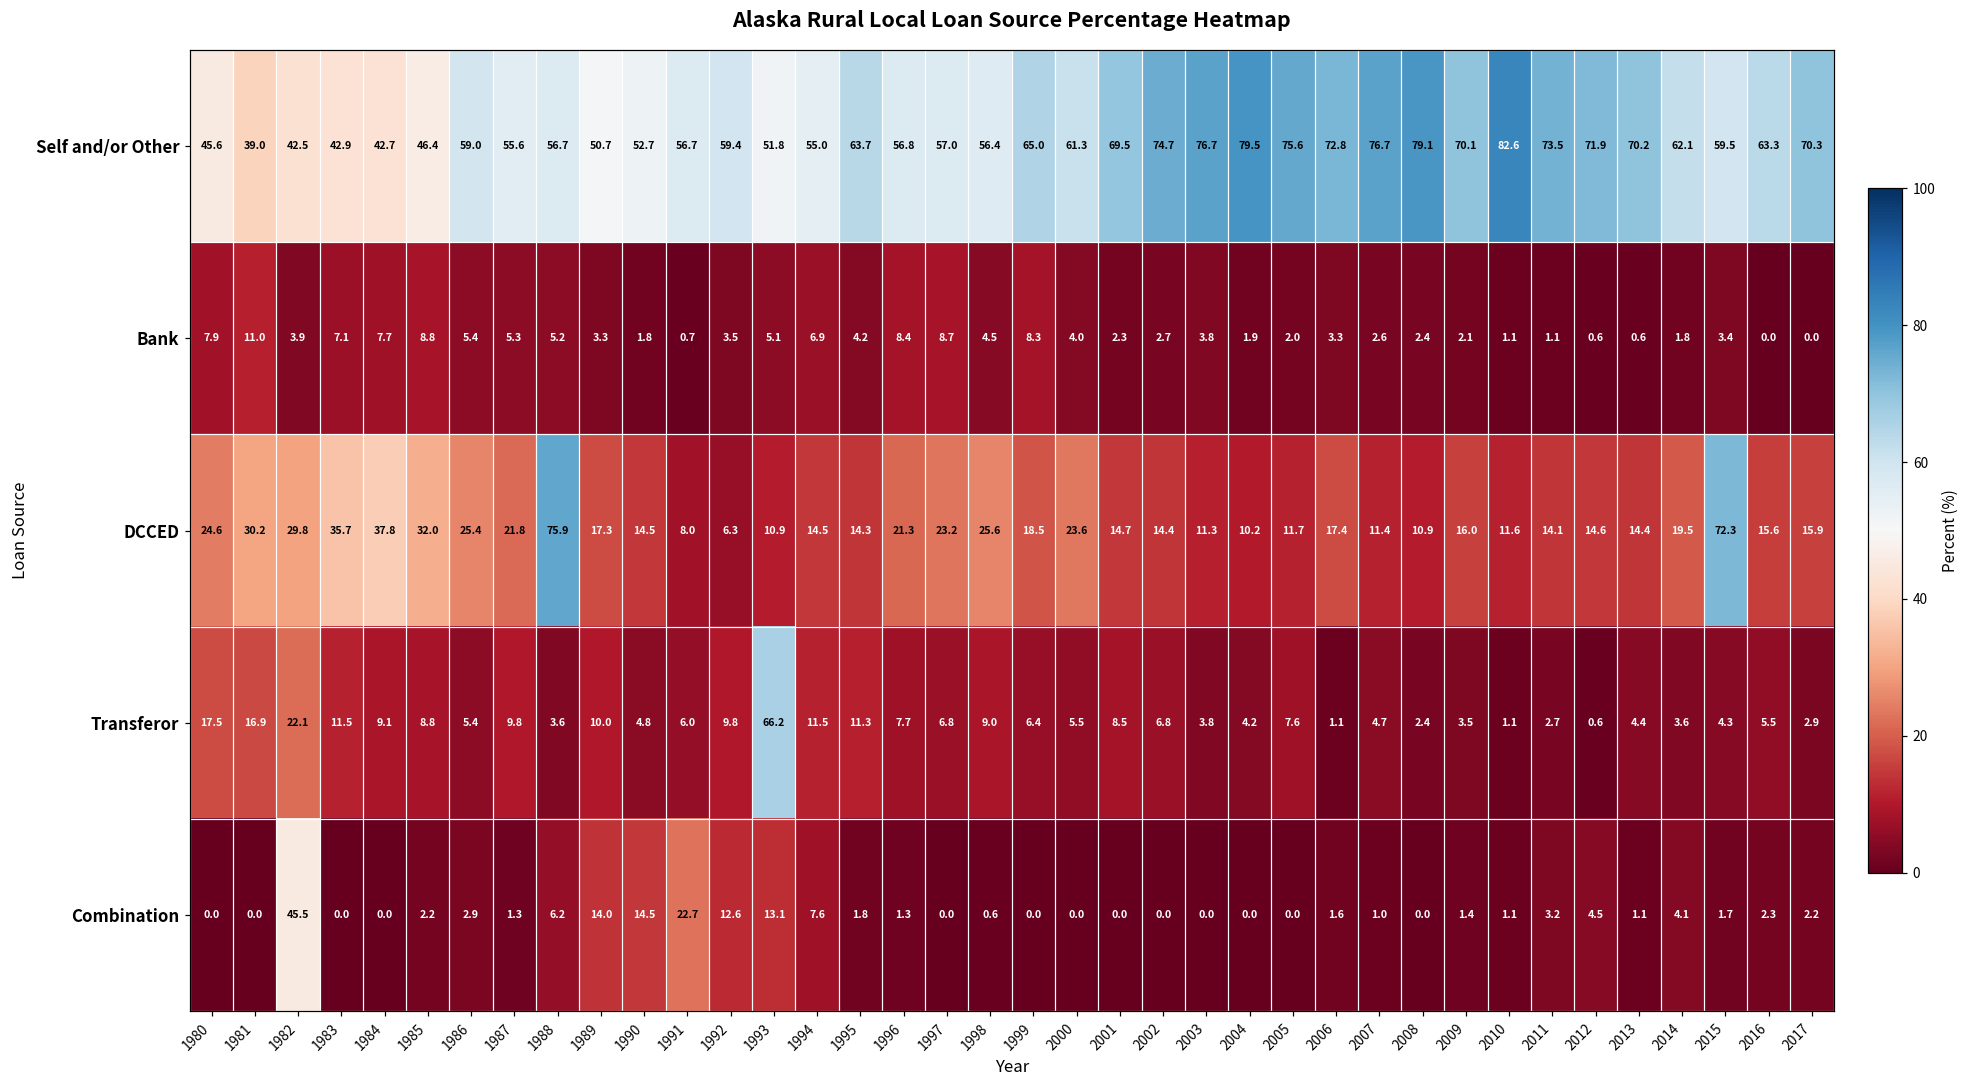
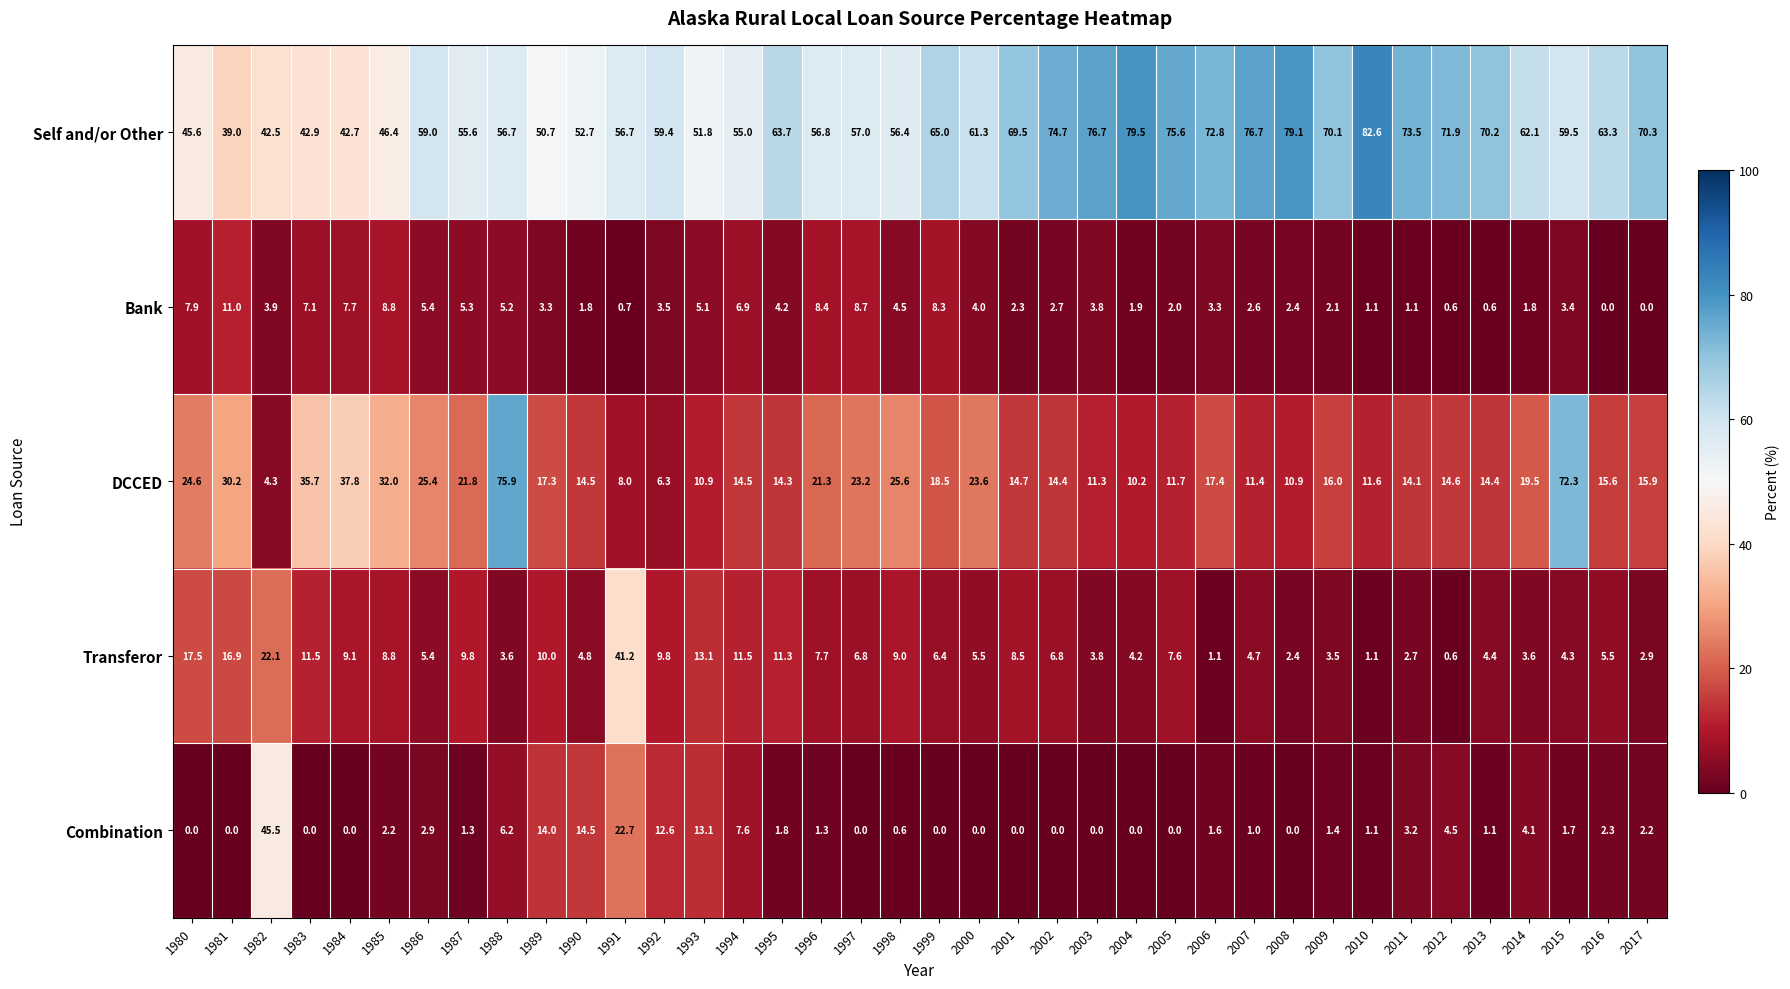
DCCED, 1982: 29.8 -> 4.3
Transferor, 1991: 6.0 -> 41.2
Transferor, 1993: 66.2 -> 13.1
